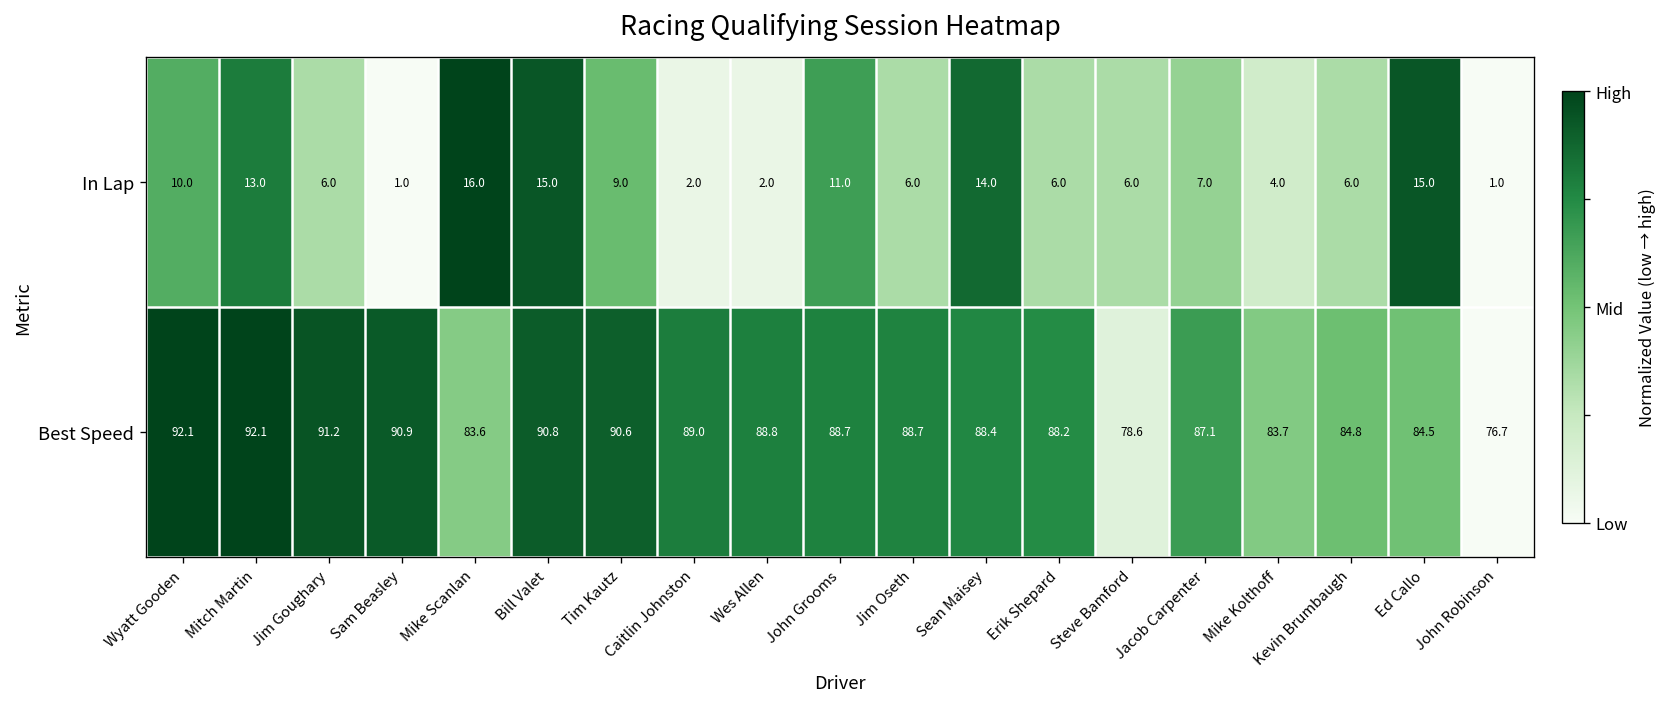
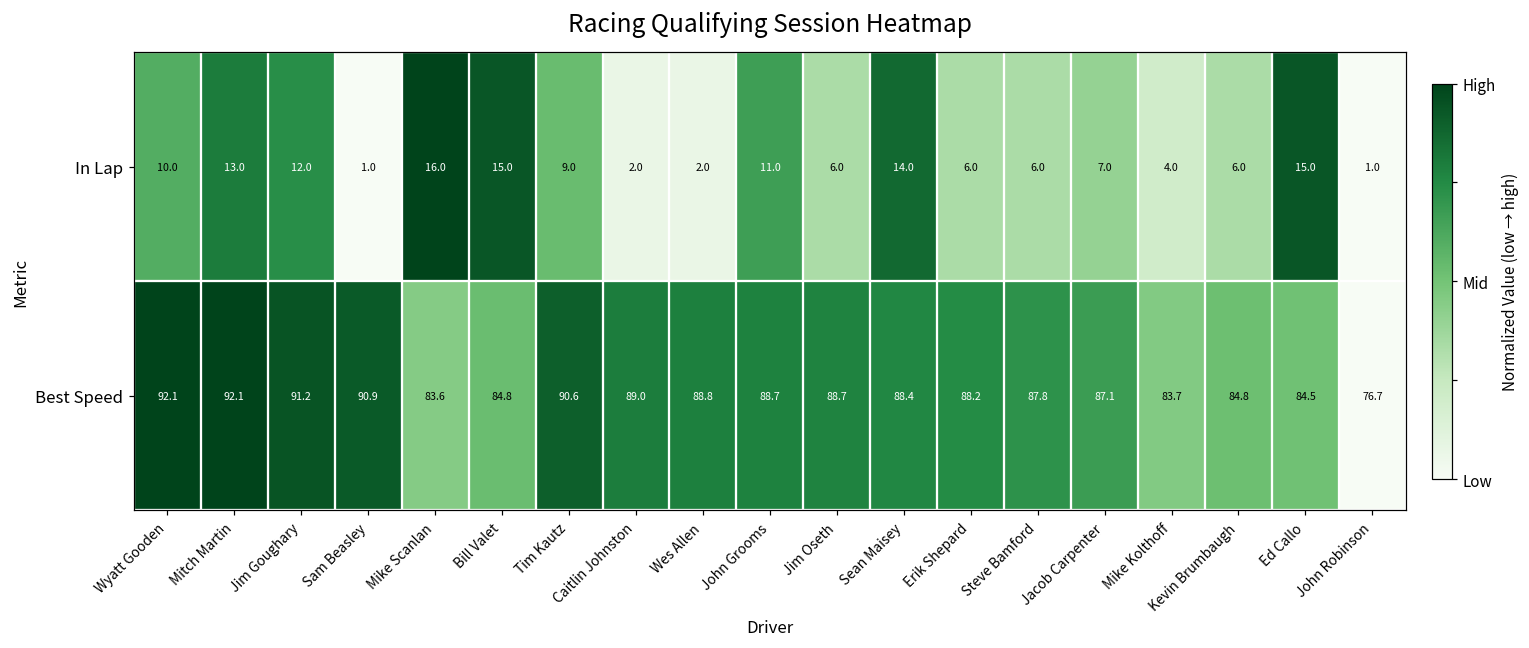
In Lap, Jim Goughary: 6.0 -> 12.0
Best Speed, Bill Valet: 90.8 -> 84.8
Best Speed, Steve Bamford: 78.6 -> 87.8
